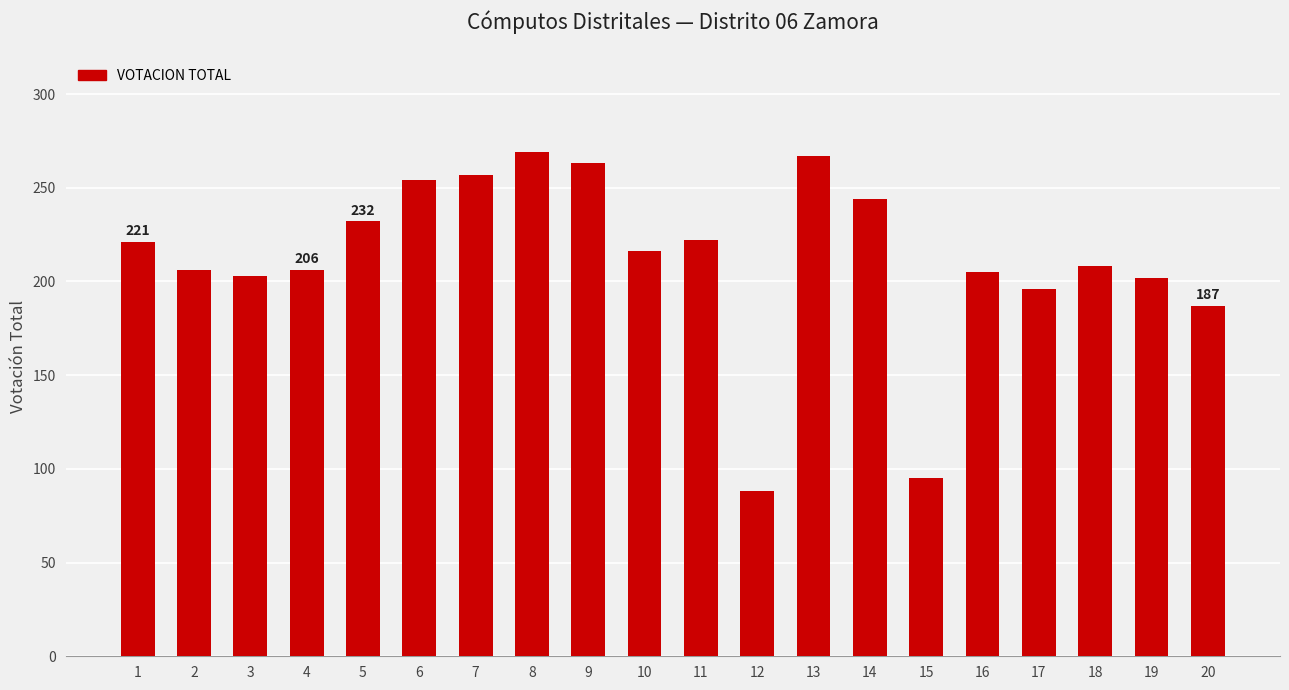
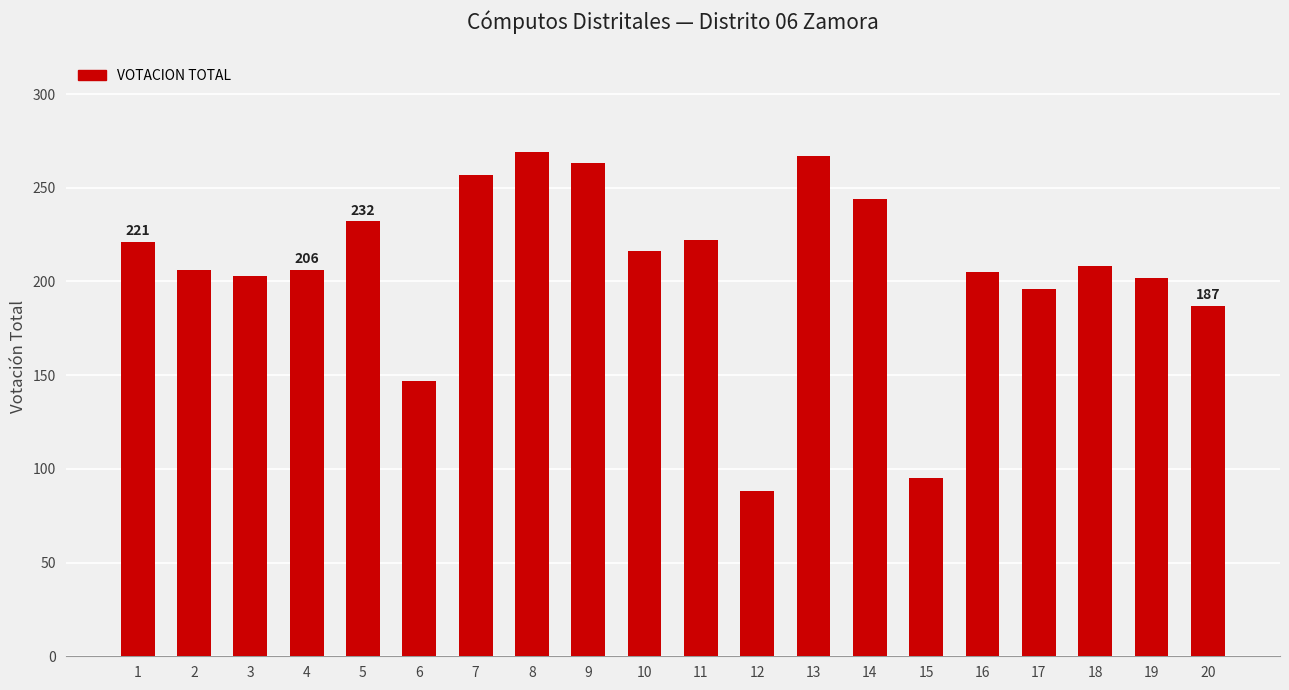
6: 254 -> 147
